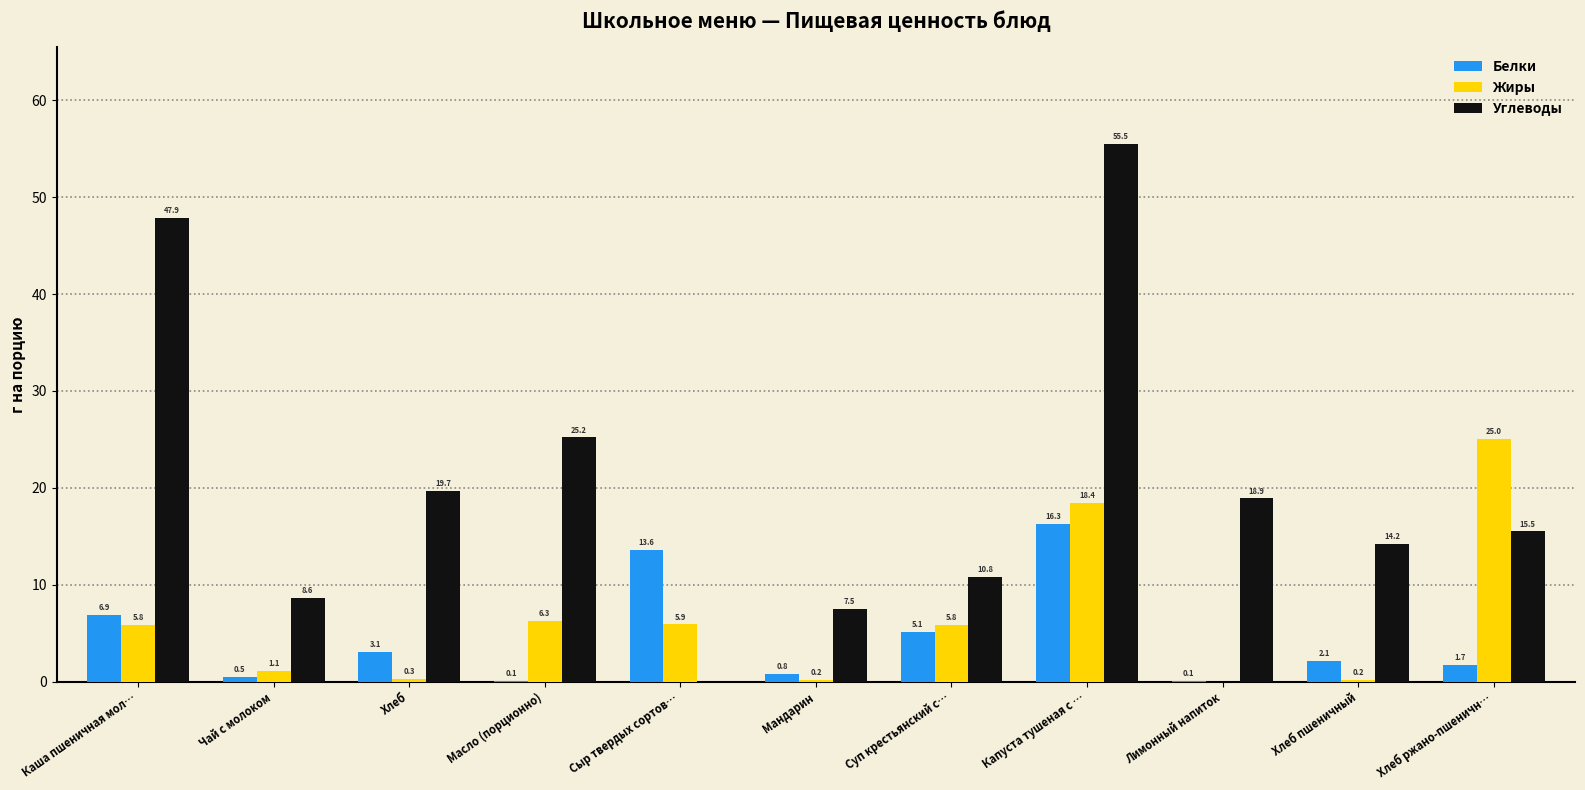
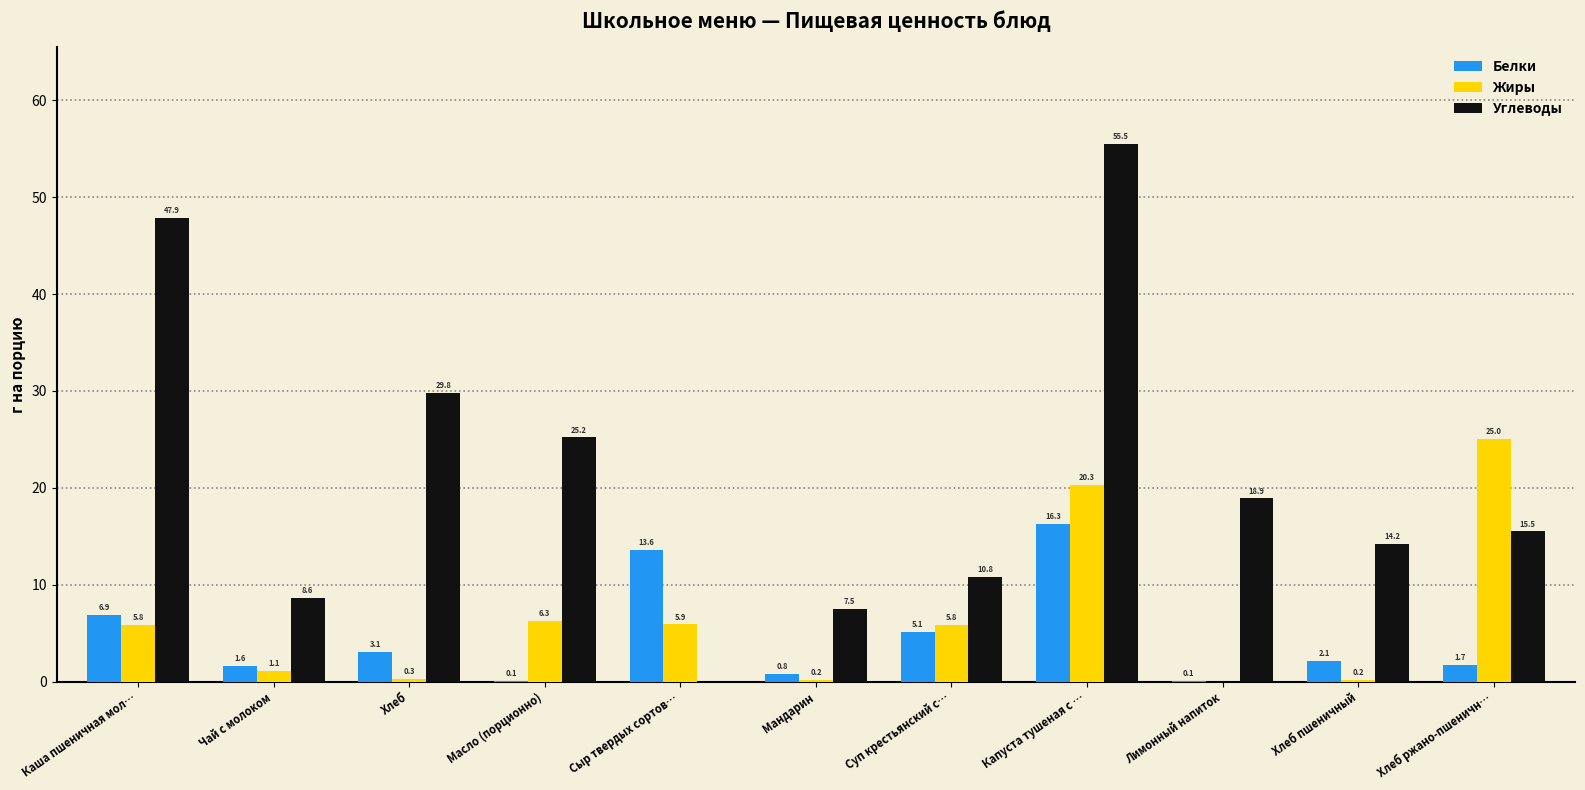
Белки, Чай с молоком: 0.5 -> 1.6
Углеводы, Хлеб: 19.7 -> 29.8
Жиры, Капуста тушеная с …: 18.4 -> 20.3
